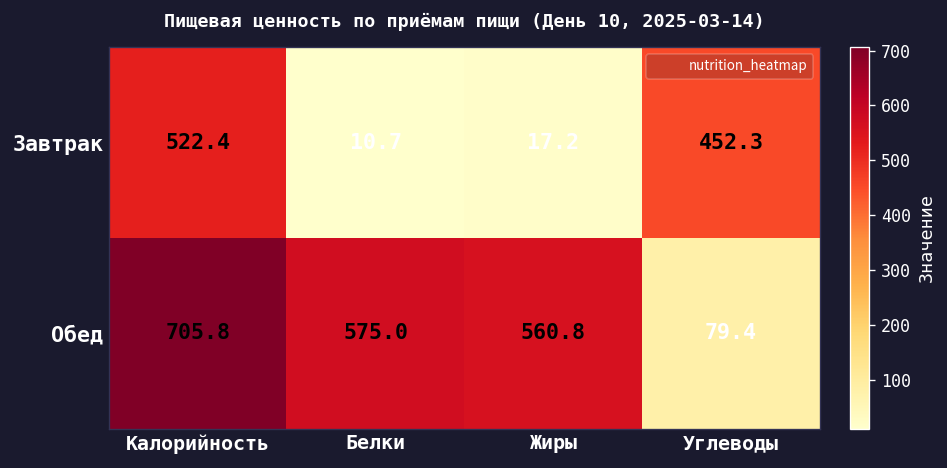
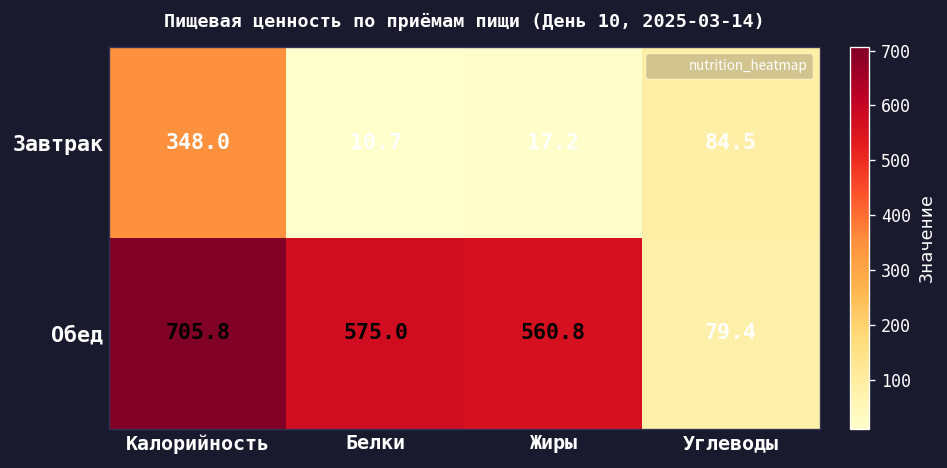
Завтрак, Калорийность: 522.4 -> 348.0
Завтрак, Углеводы: 452.3 -> 84.5
